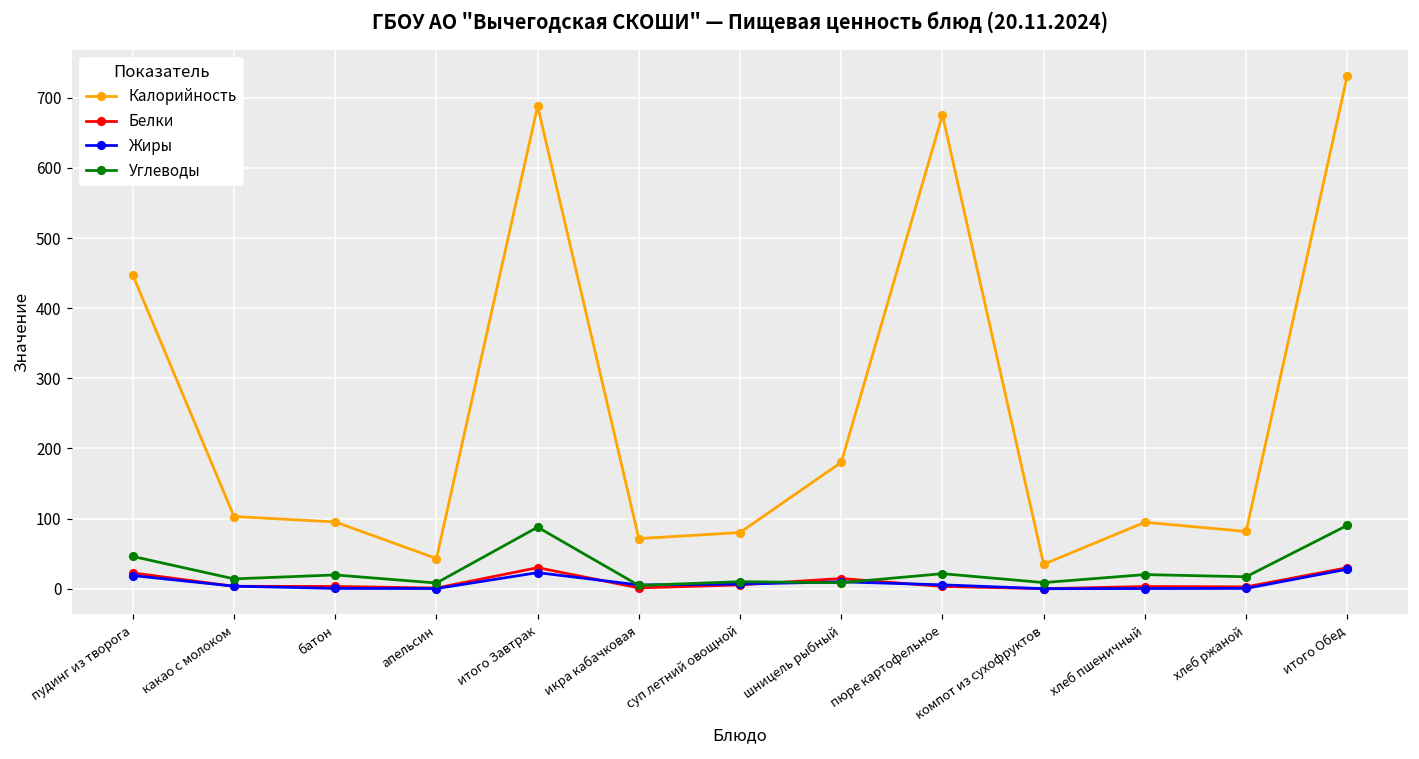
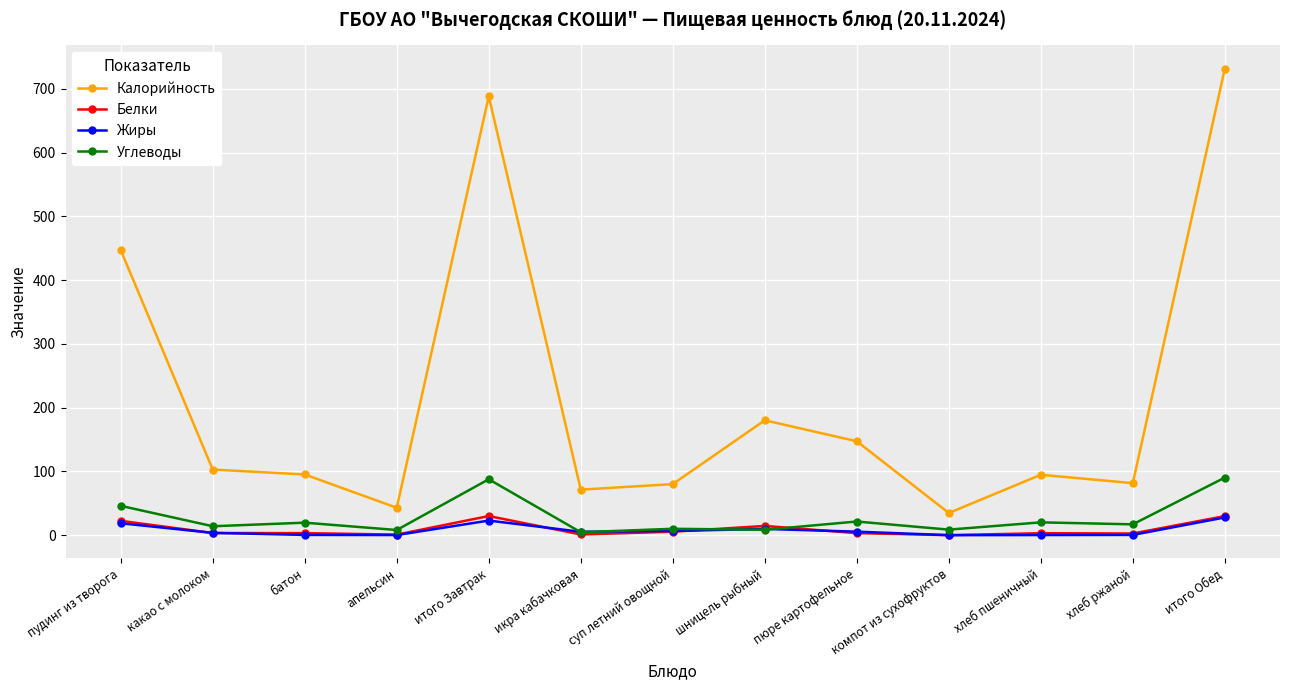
Калорийность, пюре картофельное: 680 -> 150
